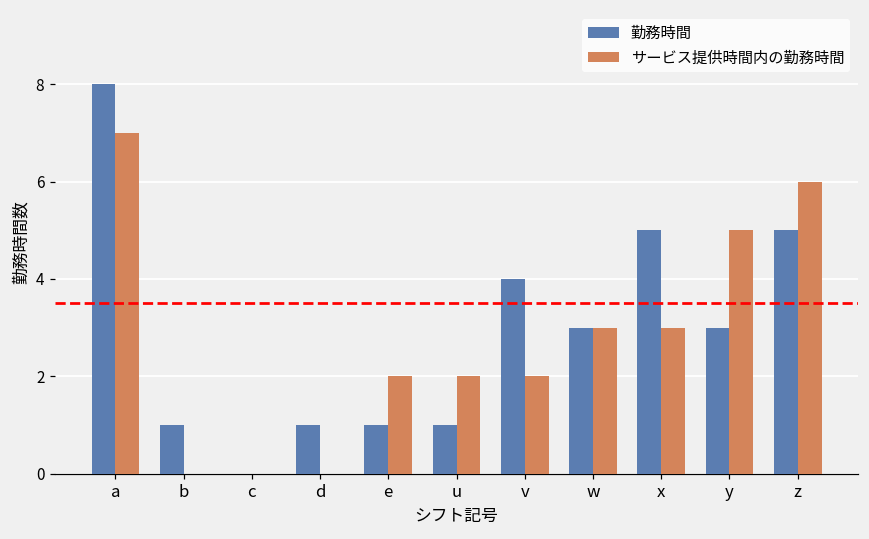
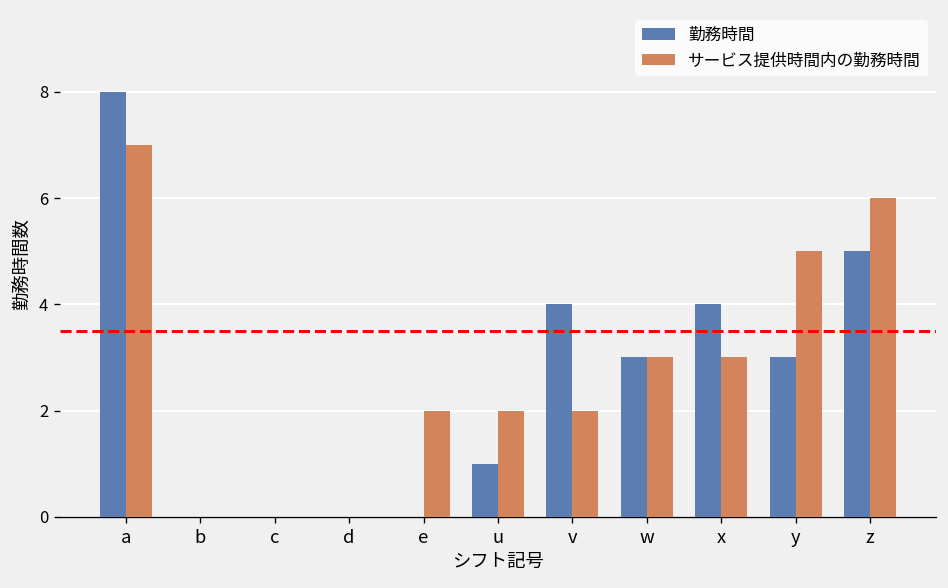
勤務時間, b: 1 -> 0
勤務時間, d: 1 -> 0
勤務時間, e: 1 -> 0
勤務時間, x: 5 -> 4
